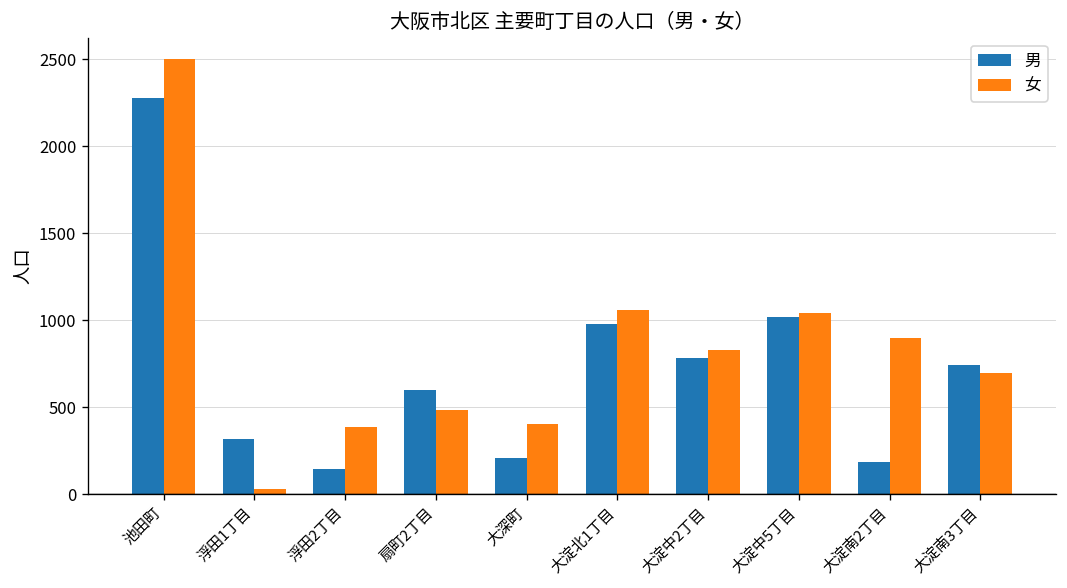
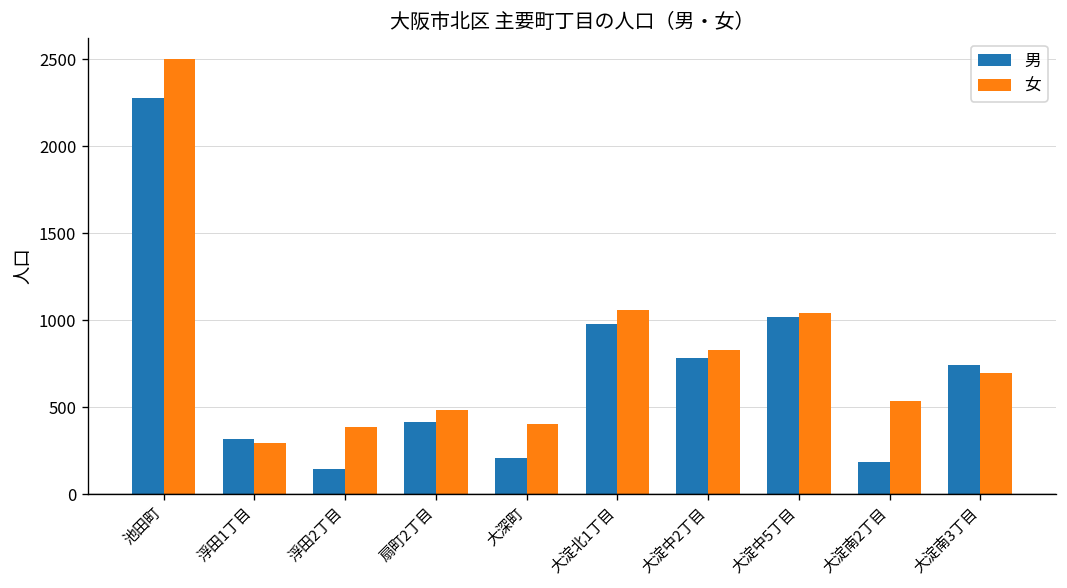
女, 浮田1丁目: 30 -> 290
男, 扇町2丁目: 600 -> 420
女, 大淀南2丁目: 900 -> 540
